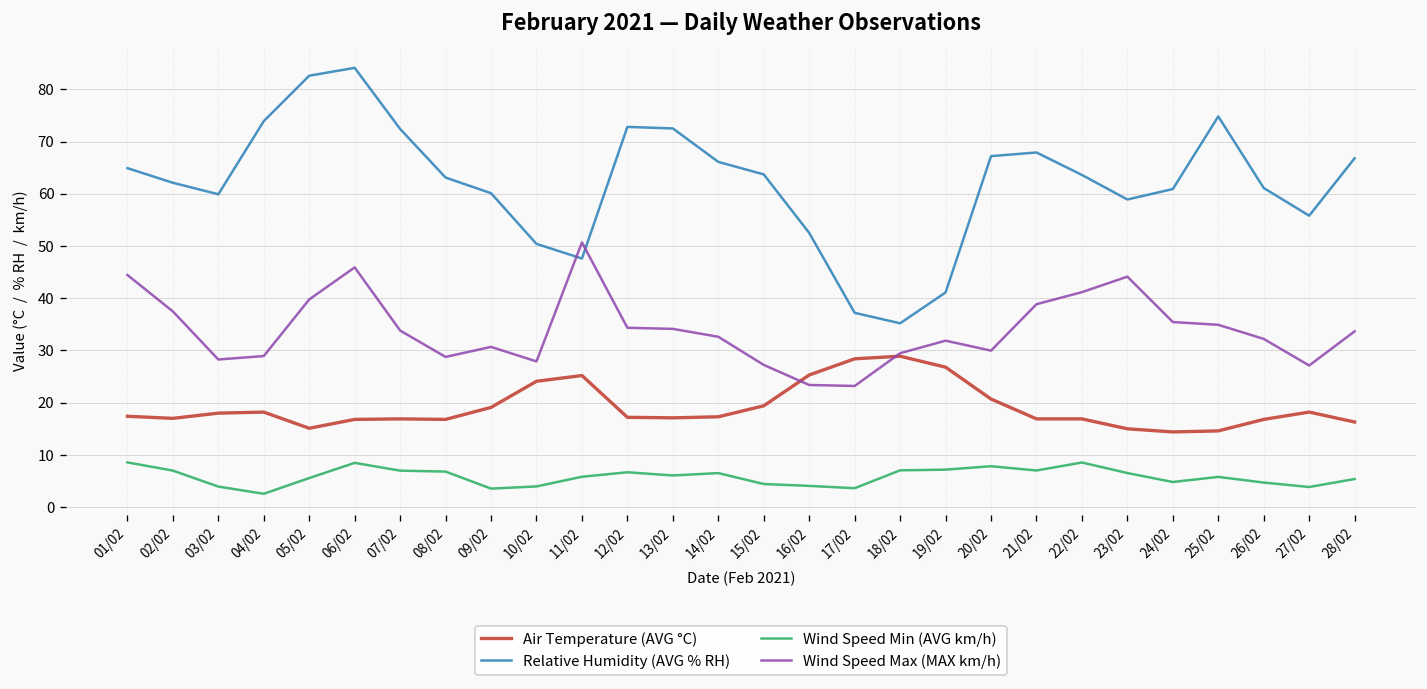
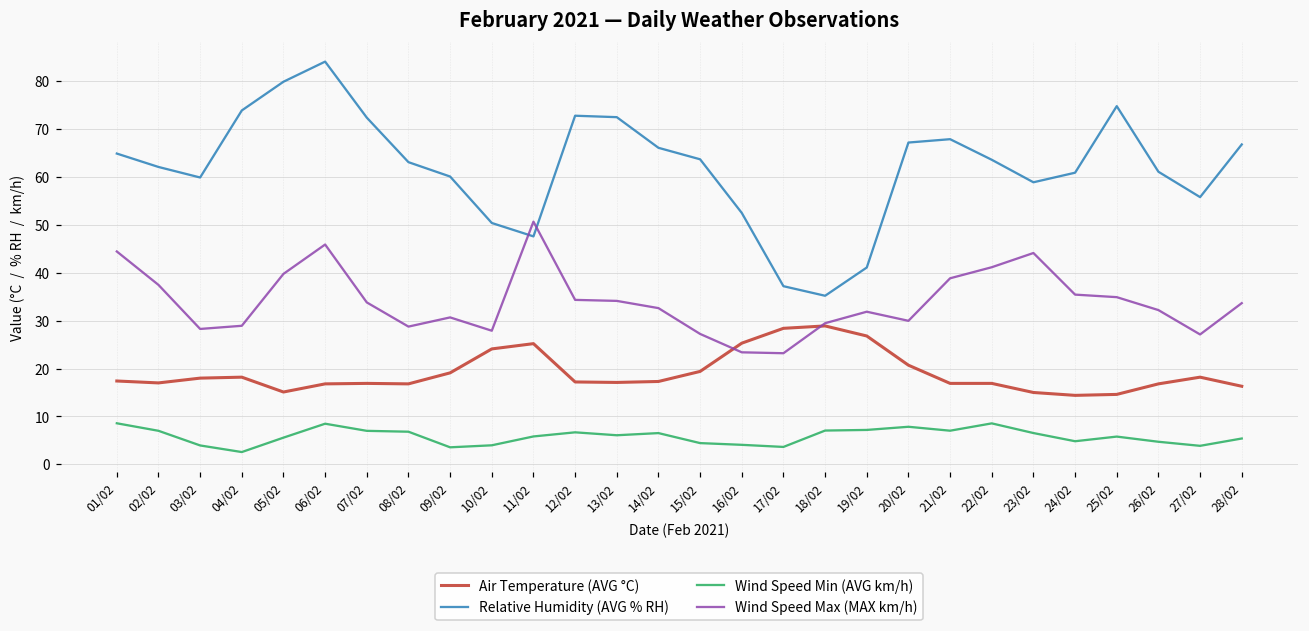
Relative Humidity (AVG % RH), 05/02: 83 -> 80
